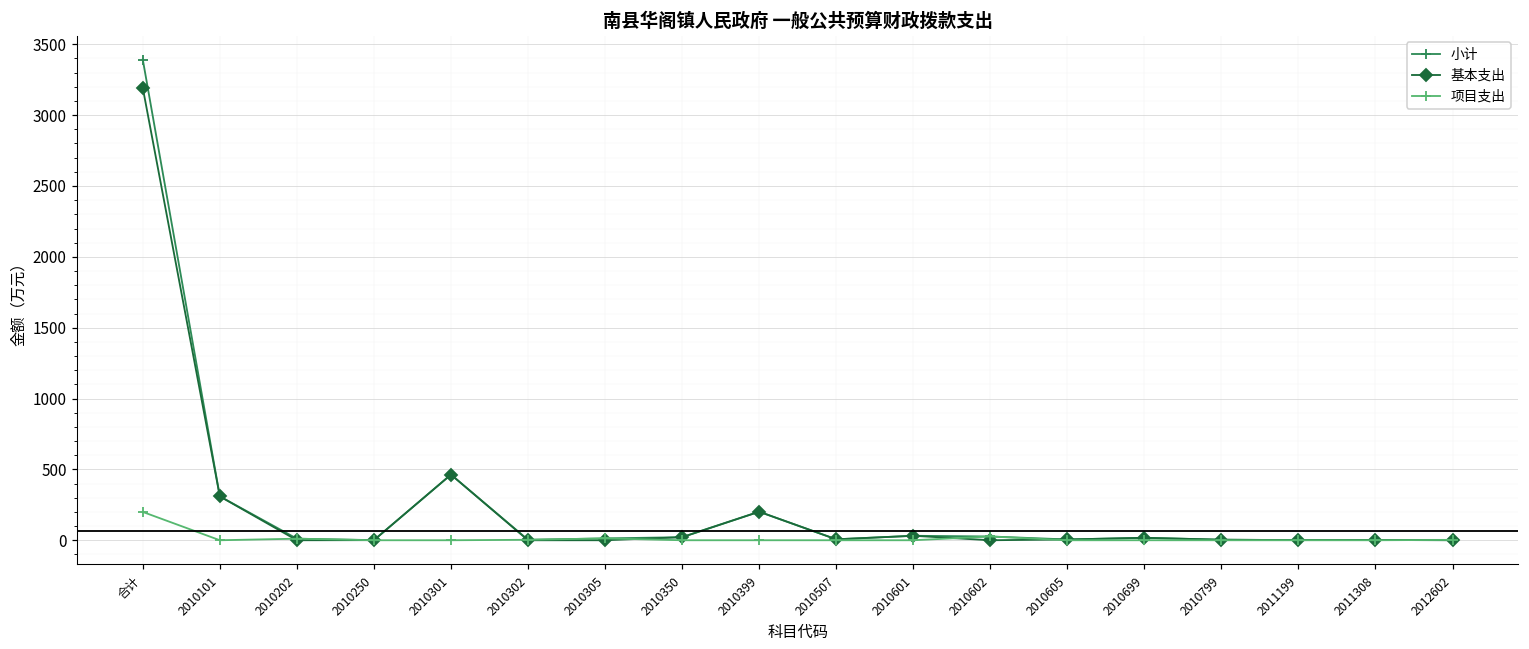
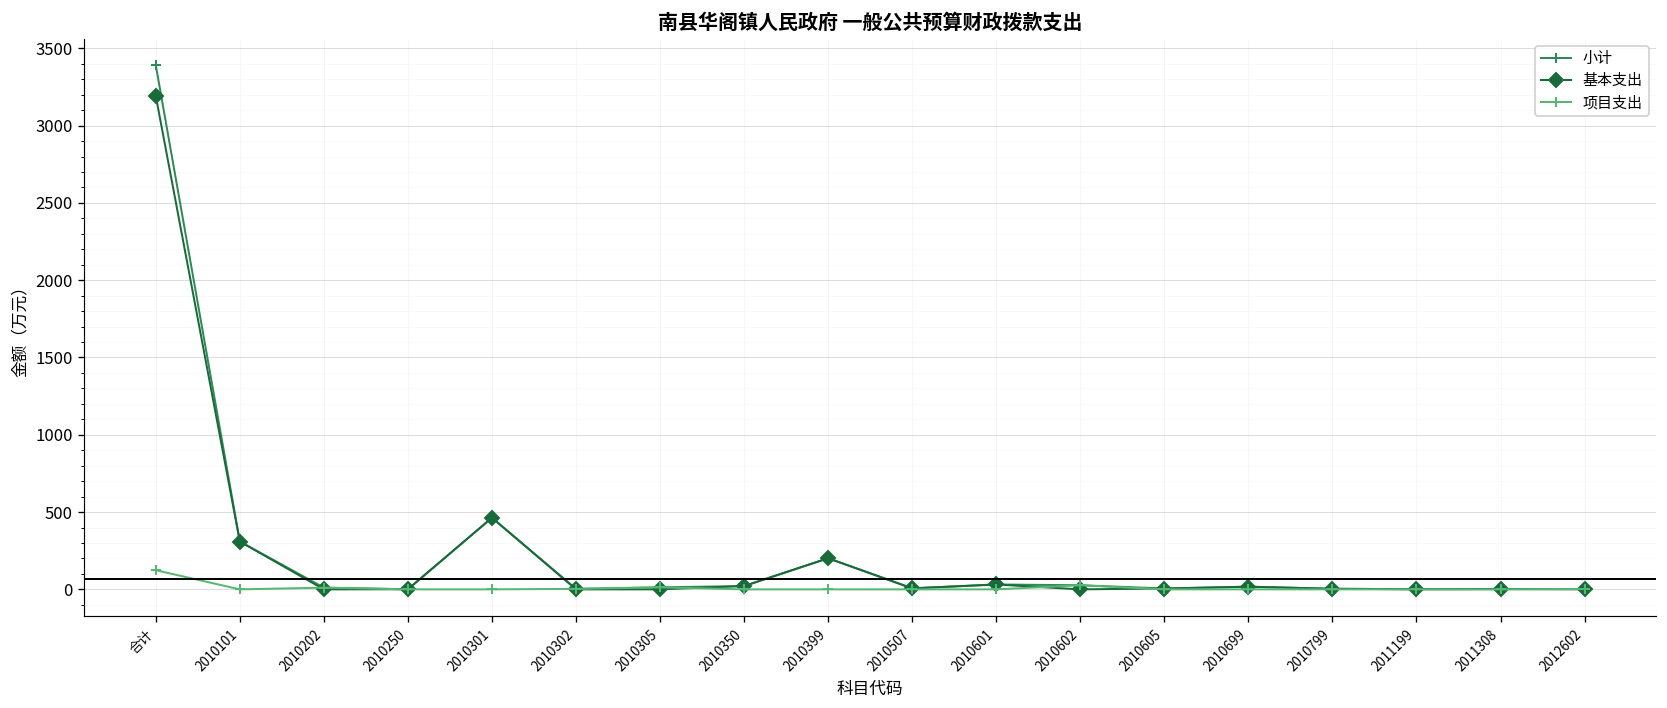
项目支出, 合计: 200 -> 120
